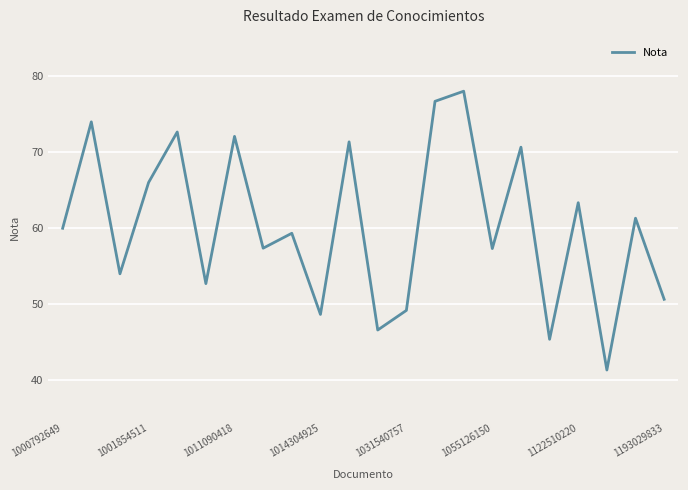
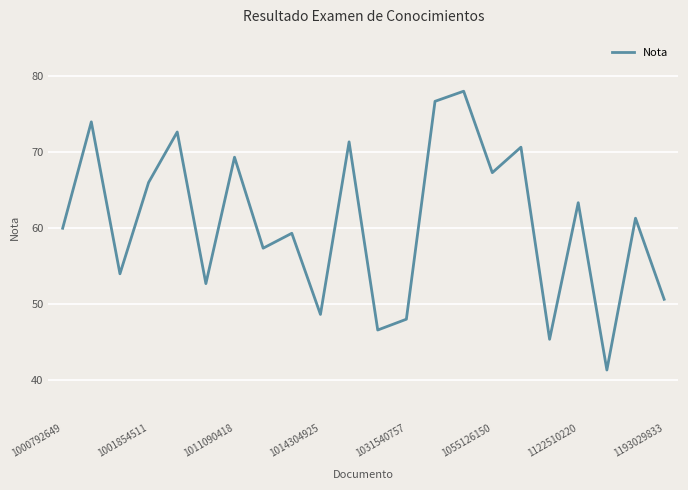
1011090418: 72 -> 69
1031540757: 49 -> 48
1055126150: 57 -> 67
